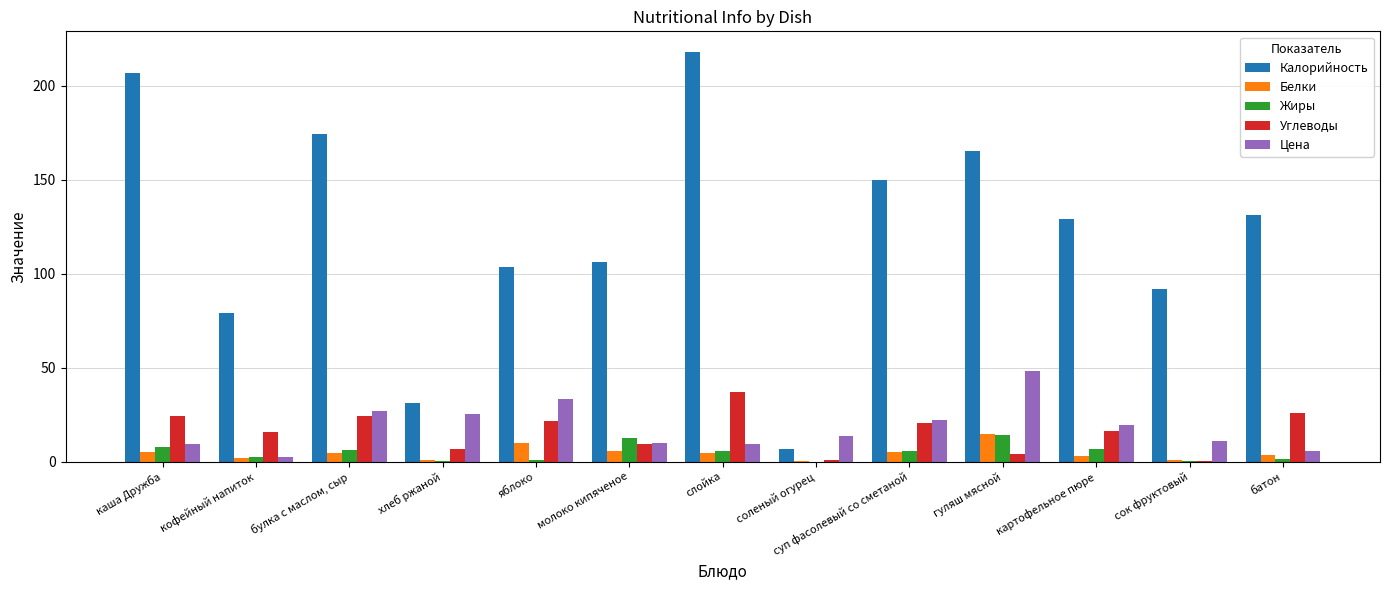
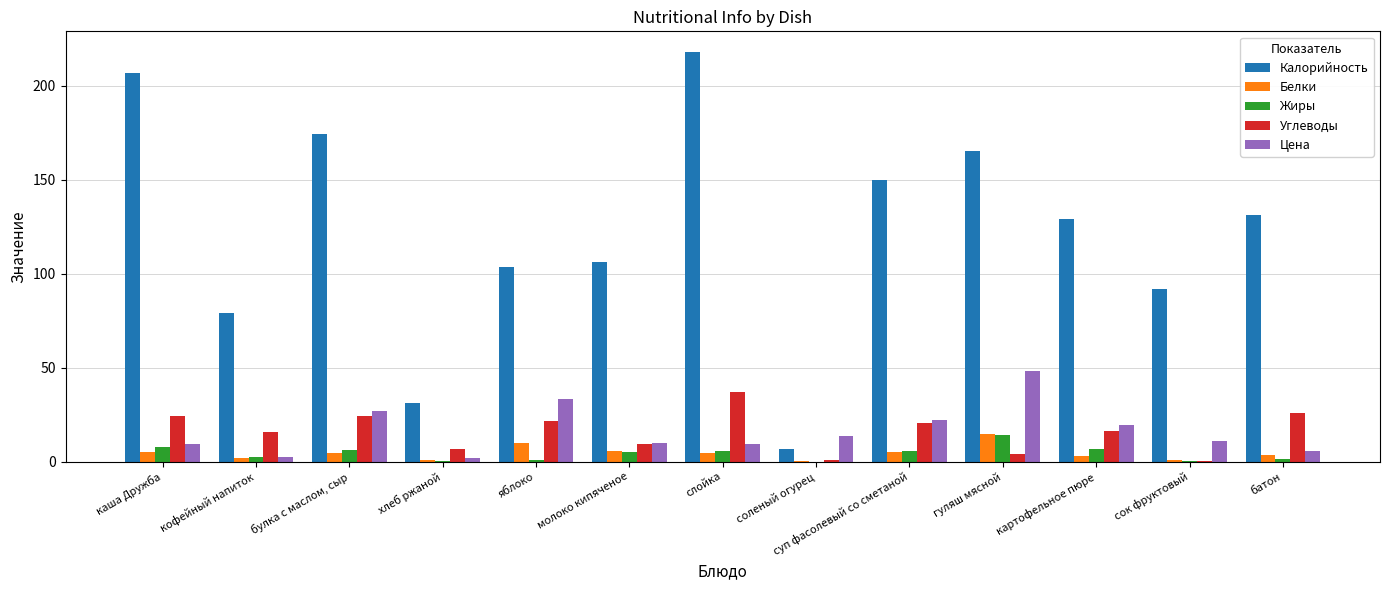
Цена, хлеб ржаной: 25 -> 2
Жиры, молоко кипяченое: 12 -> 5
